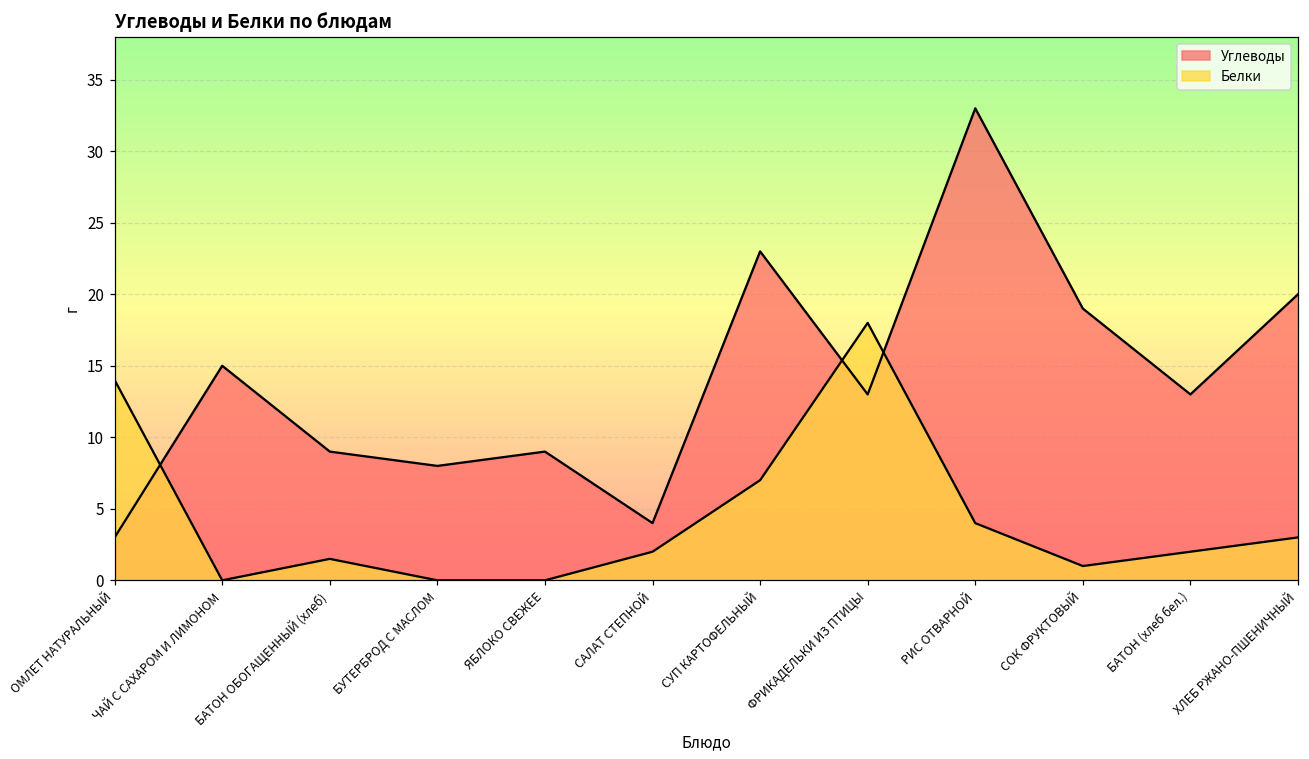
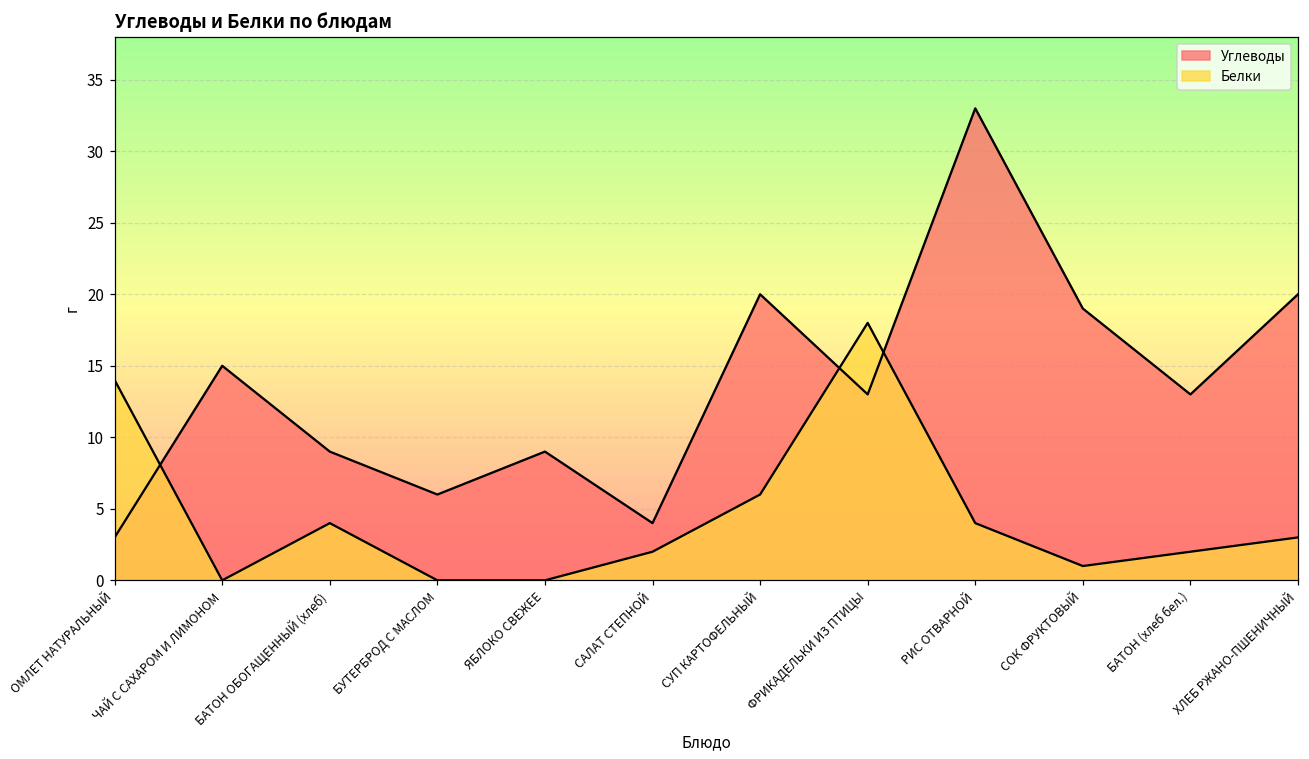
Белки, БАТОН ОБОГАЩЕННЫЙ (хлеб): 1.5 -> 4.0
Углеводы, БУТЕРБРОД С МАСЛОМ: 8 -> 6
Углеводы, СУП КАРТОФЕЛЬНЫЙ: 23 -> 20
Белки, СУП КАРТОФЕЛЬНЫЙ: 7 -> 6
